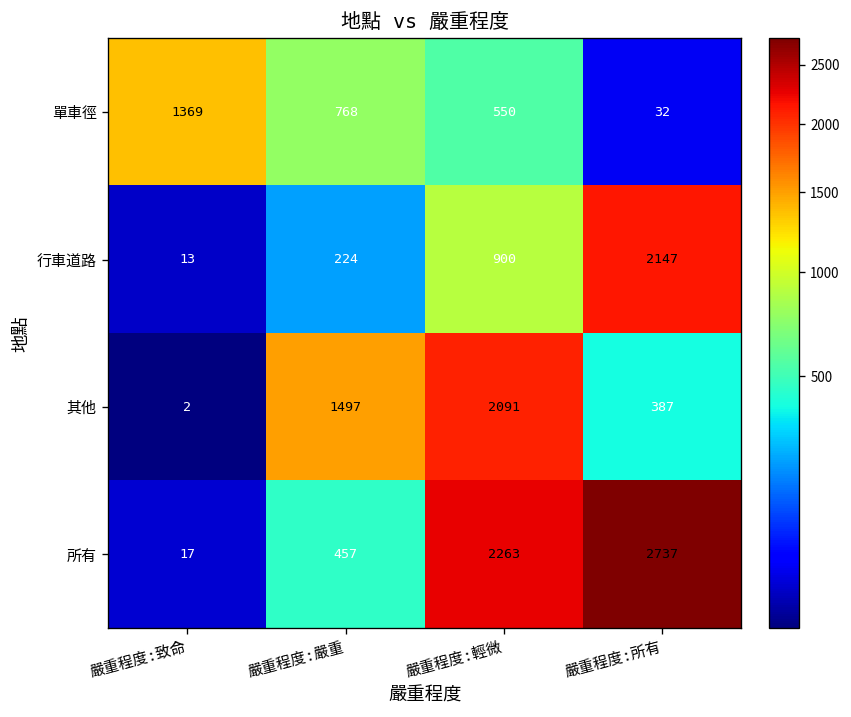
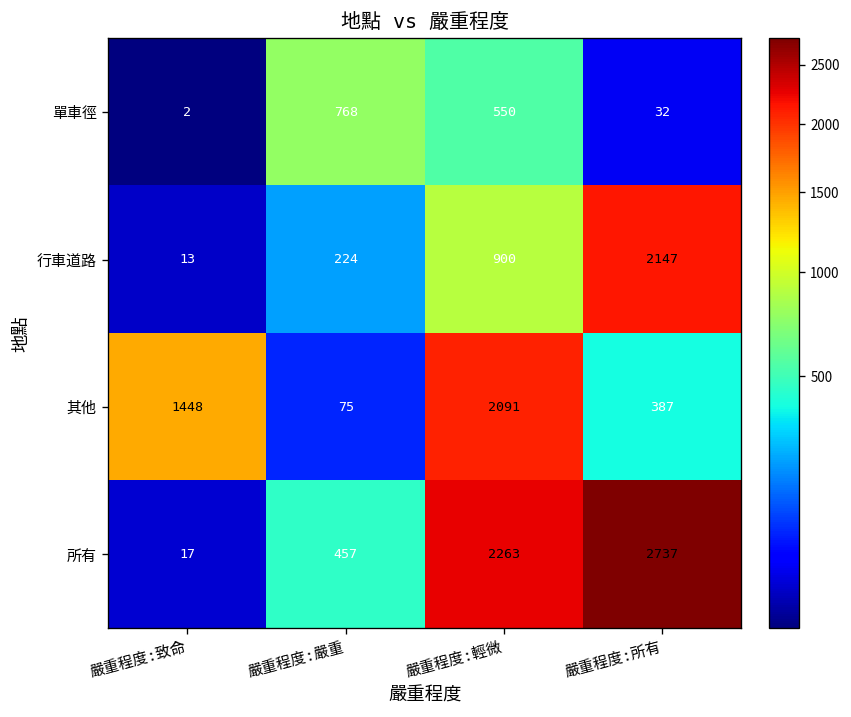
單車徑, 嚴重程度:致命: 1369 -> 2
其他, 嚴重程度:致命: 2 -> 1448
其他, 嚴重程度:嚴重: 1497 -> 75
